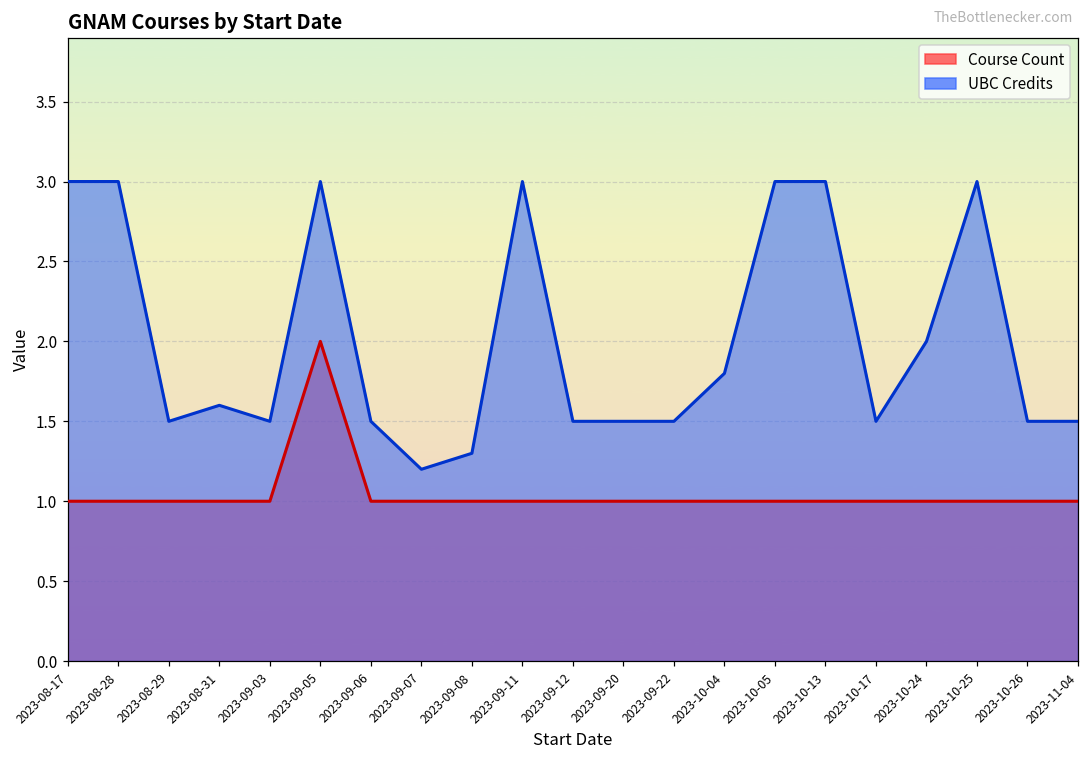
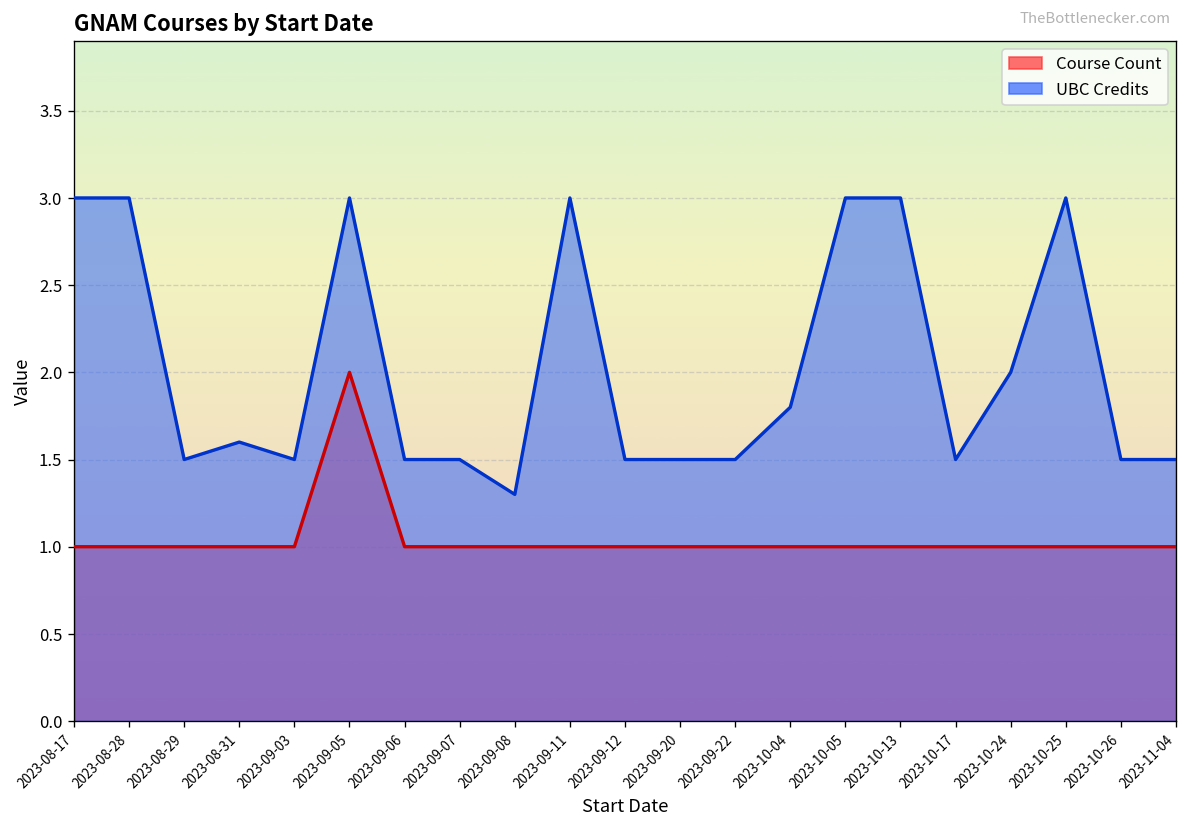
UBC Credits, 2023-09-07: 1.2 -> 1.5
